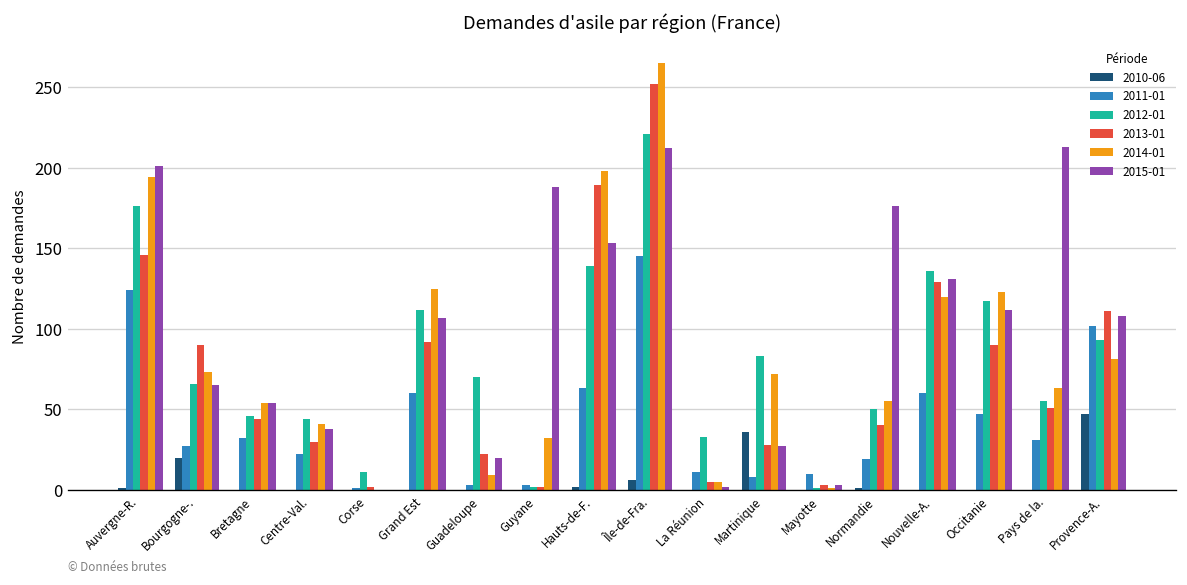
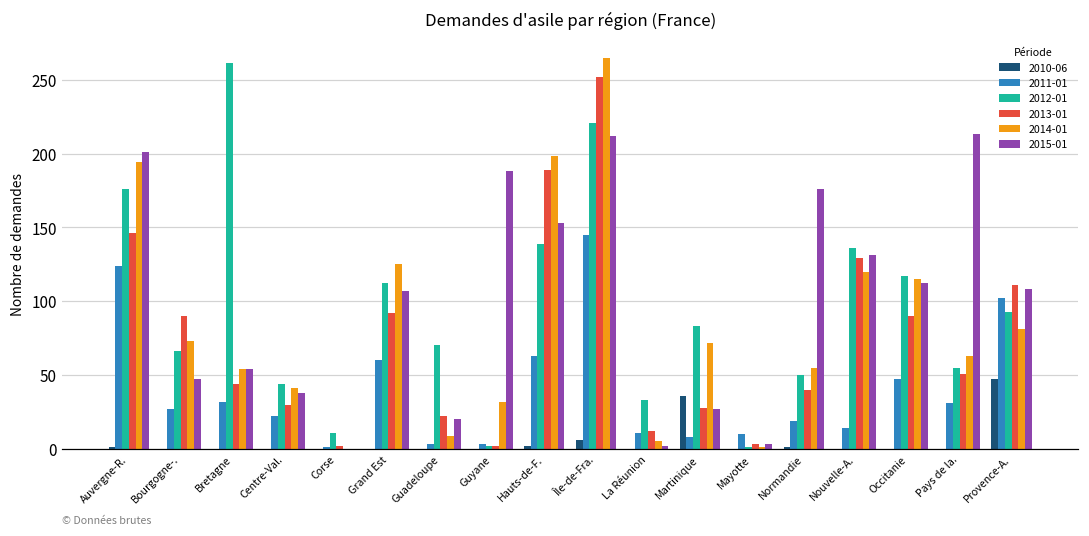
2010-06, Bourgogne-.: 20 -> 0
2015-01, Bourgogne-.: 65 -> 47
2012-01, Bretagne: 46 -> 261
2013-01, La Réunion: 5 -> 12
2011-01, Nouvelle-A.: 60 -> 14
2014-01, Occitanie: 123 -> 115
